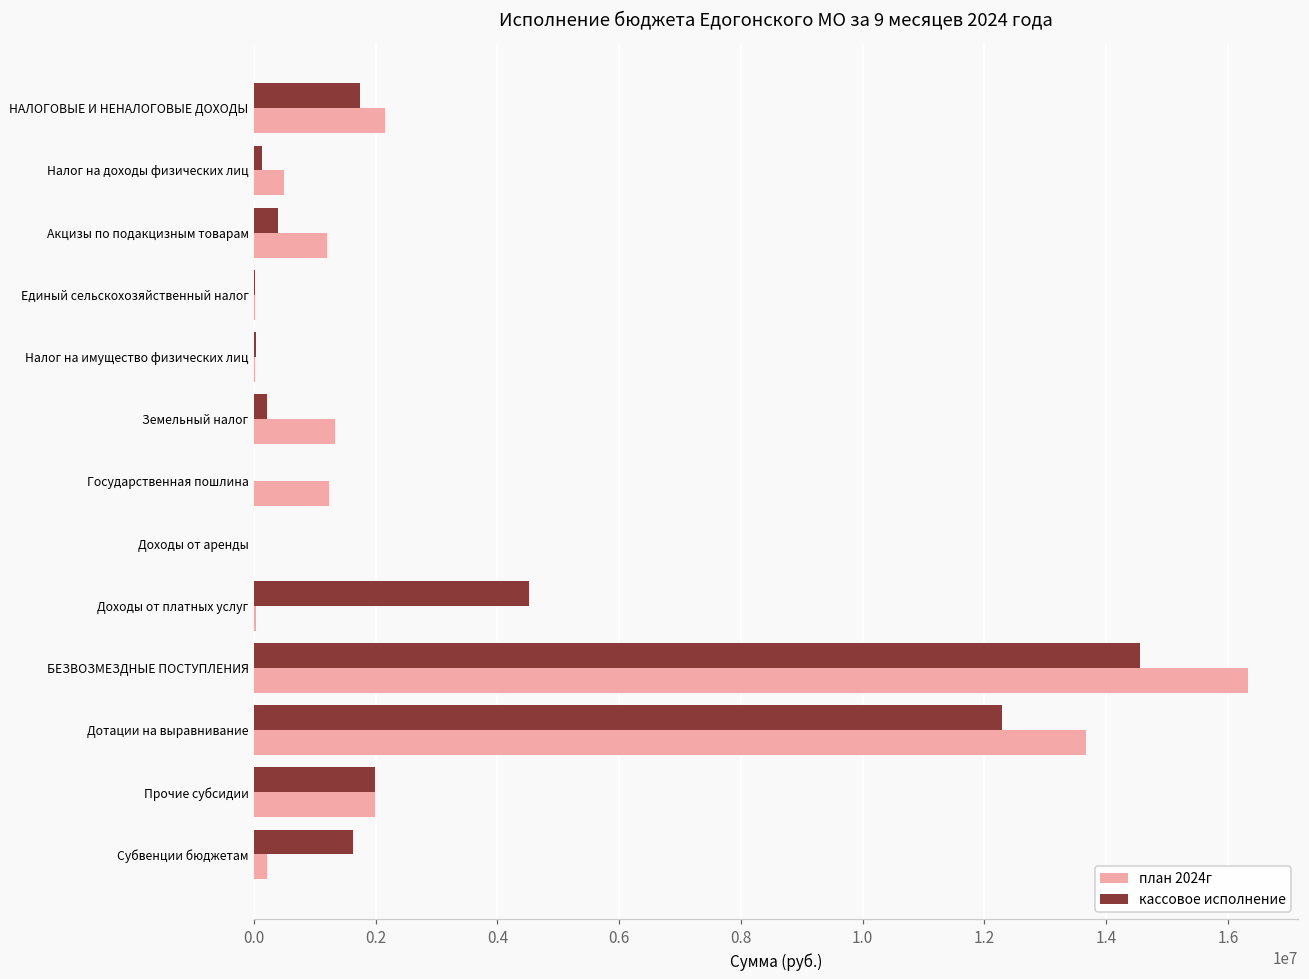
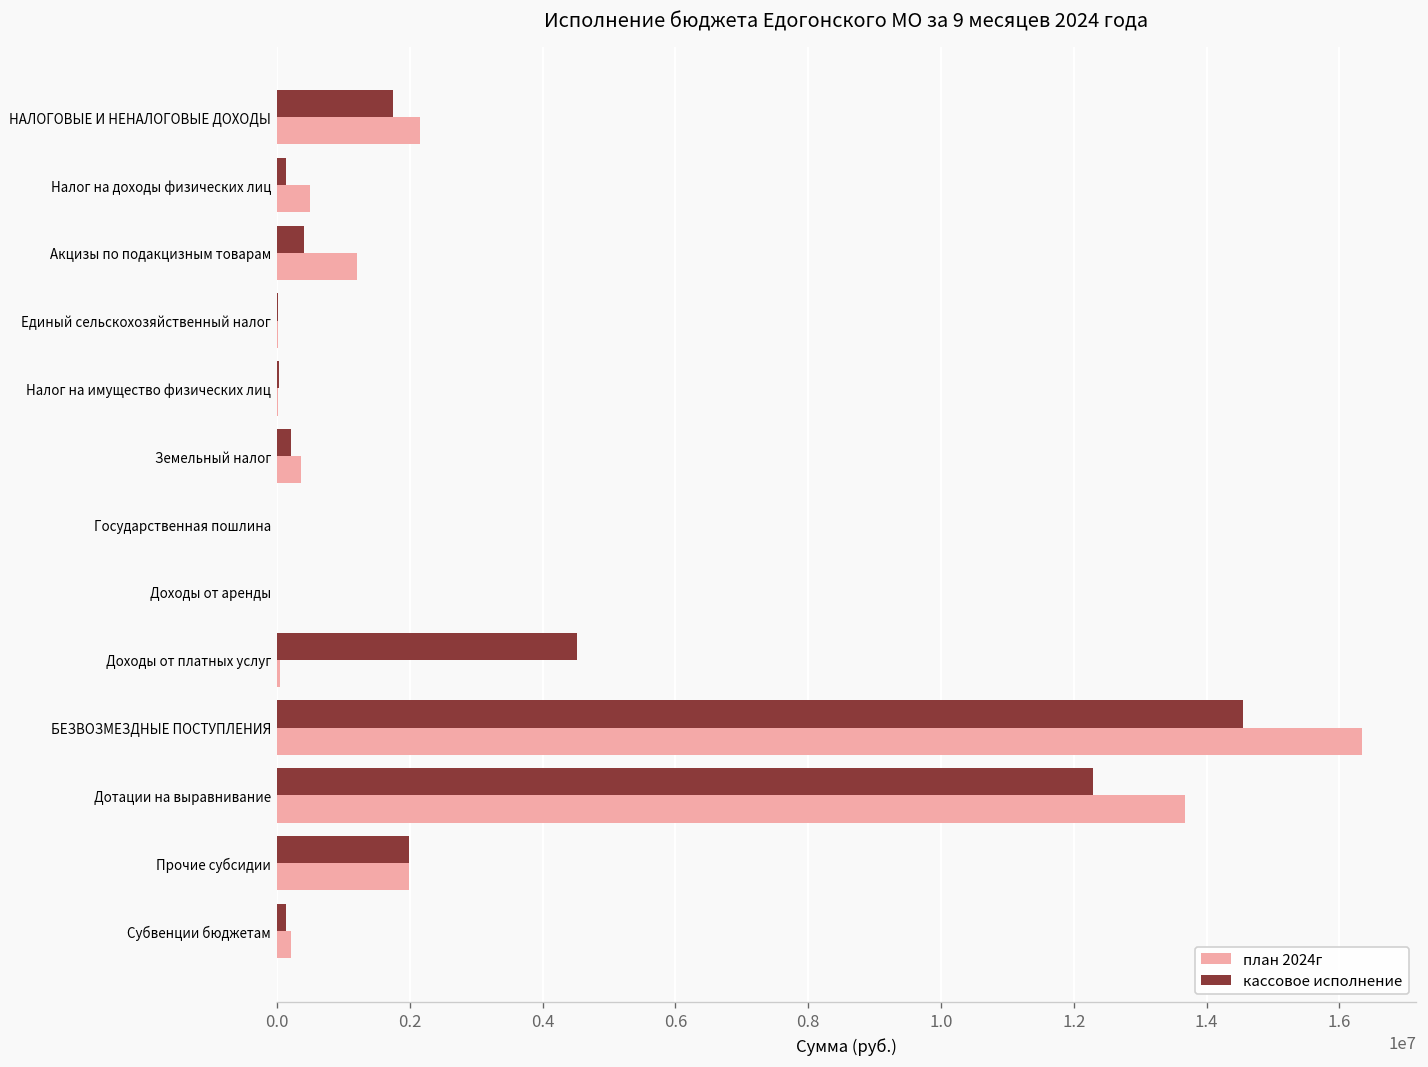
план 2024г, Земельный налог: 1300000 -> 400000
план 2024г, Государственная пошлина: 1200000 -> 0
кассовое исполнение, Субвенции бюджетам: 1600000 -> 100000
